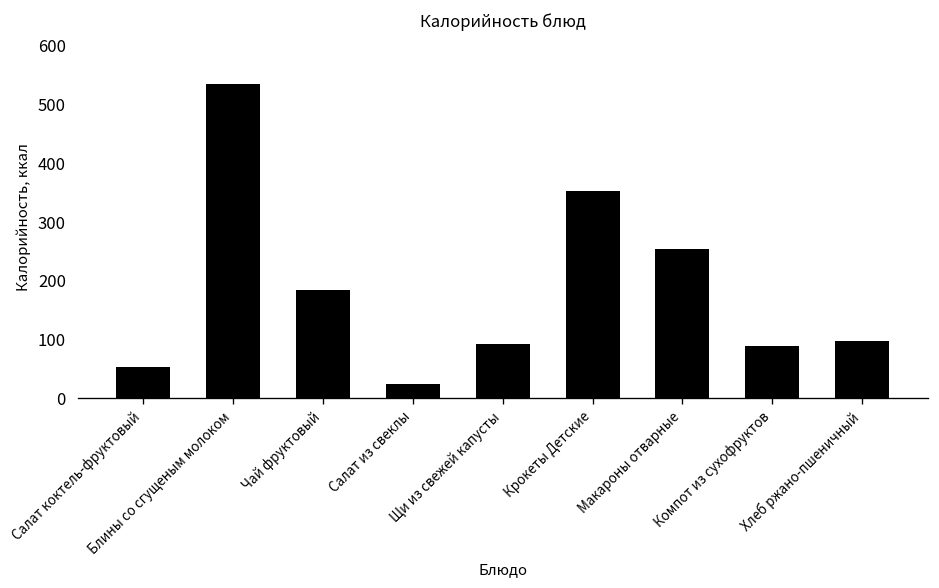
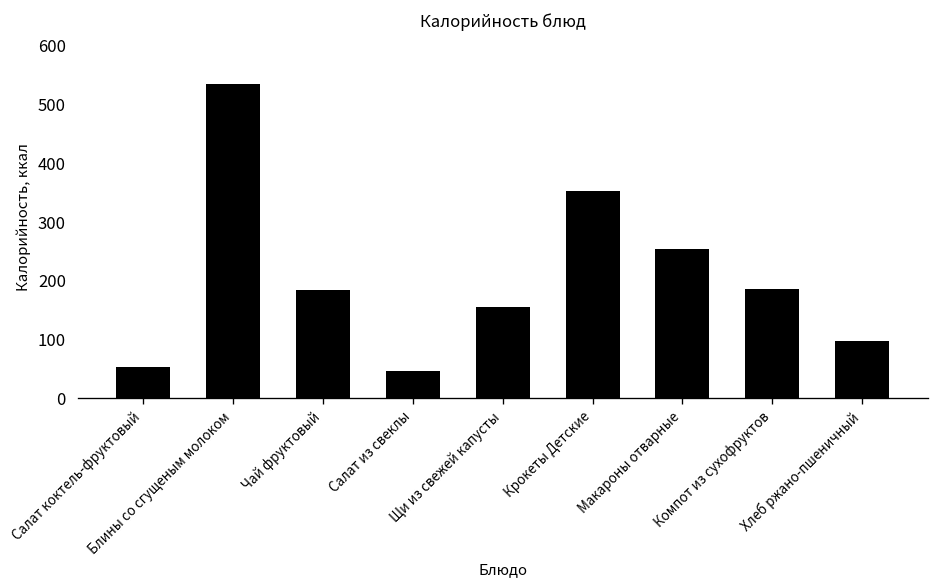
Салат из свеклы: 20 -> 50
Щи из свежей капусты: 90 -> 150
Компот из сухофруктов: 90 -> 190
